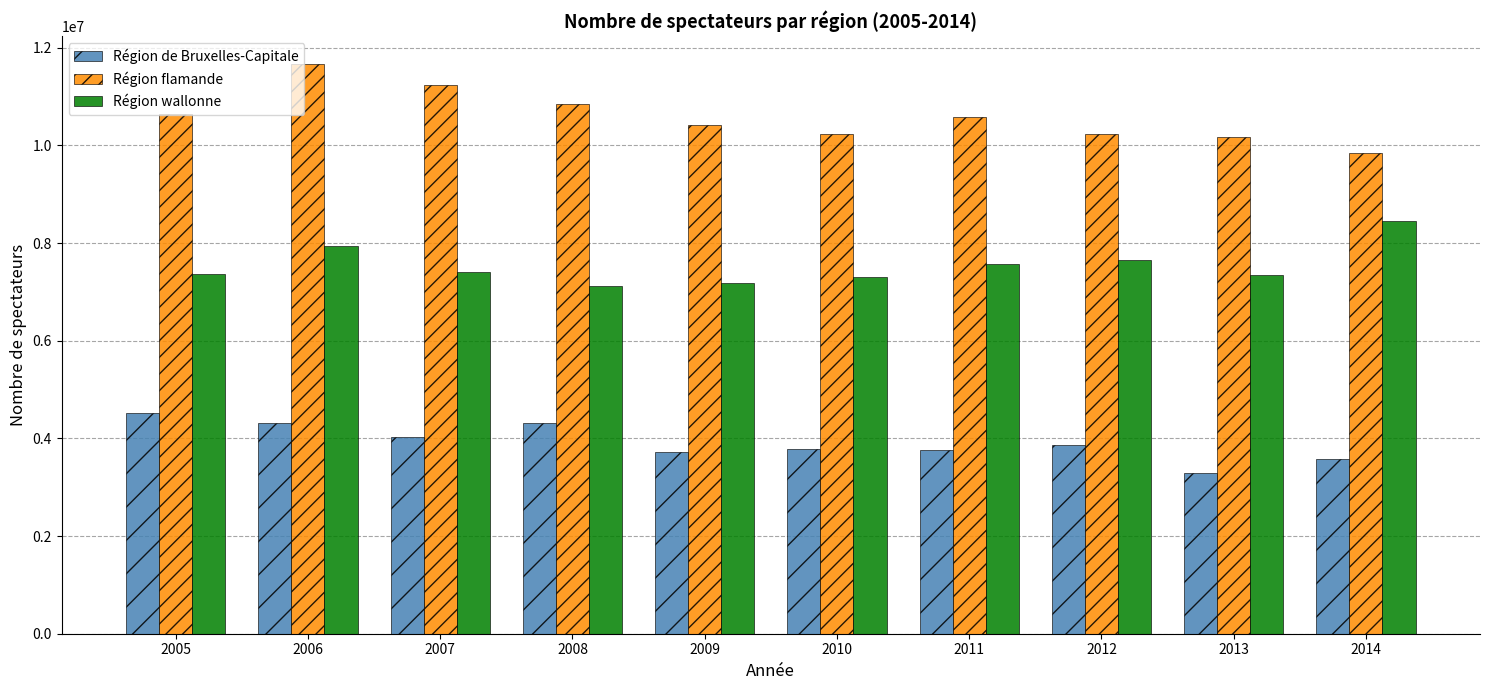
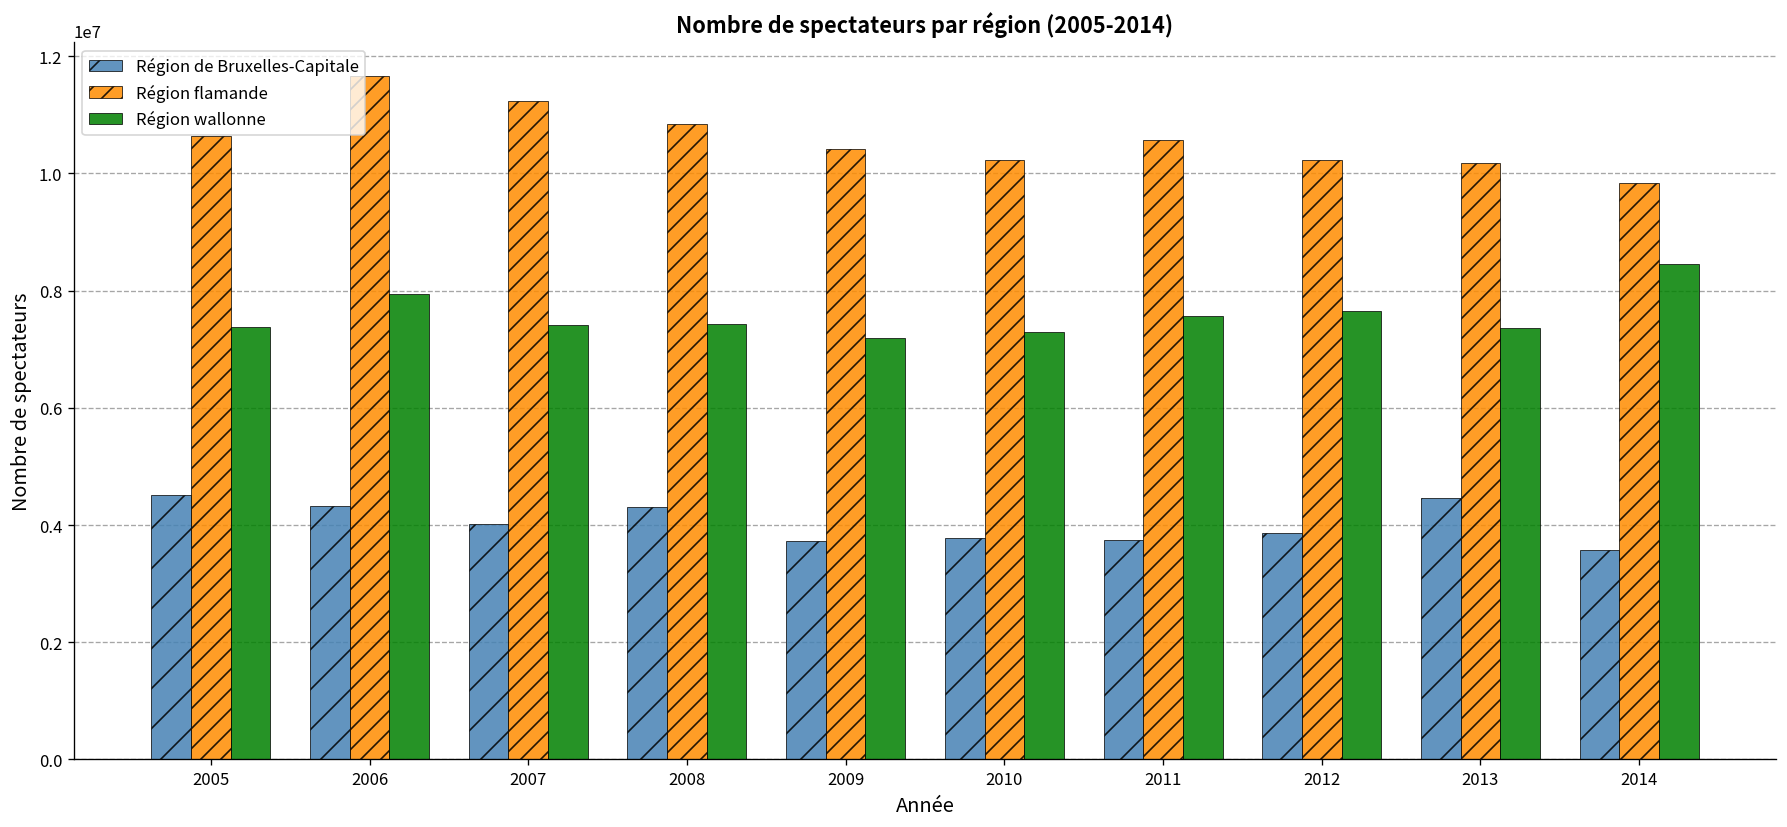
Région wallonne, 2008: 7100000 -> 7400000
Région de Bruxelles-Capitale, 2013: 3300000 -> 4500000
